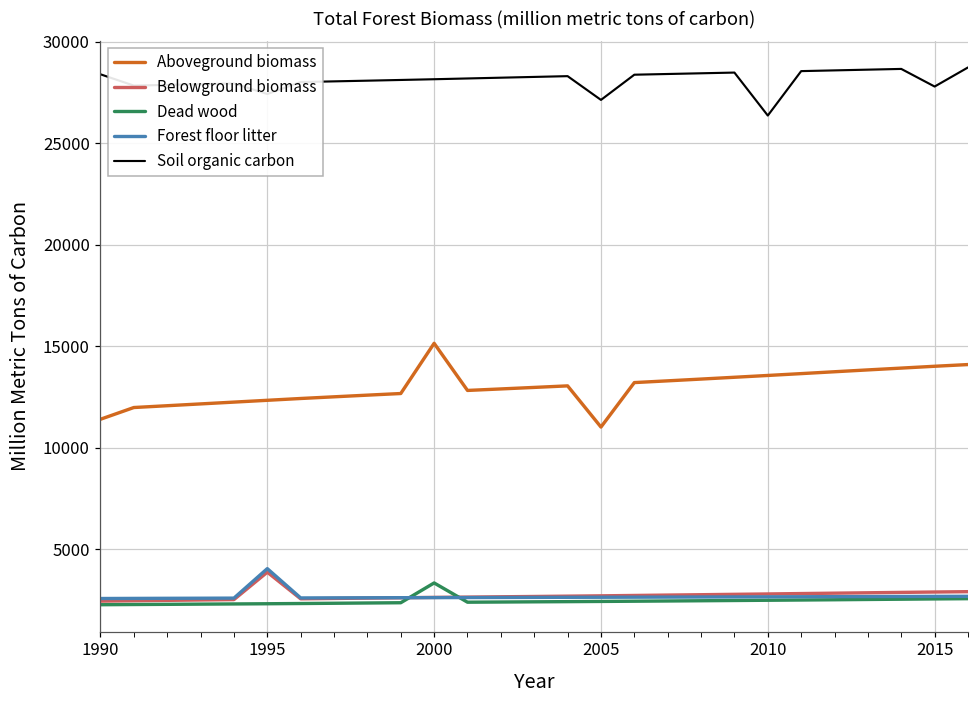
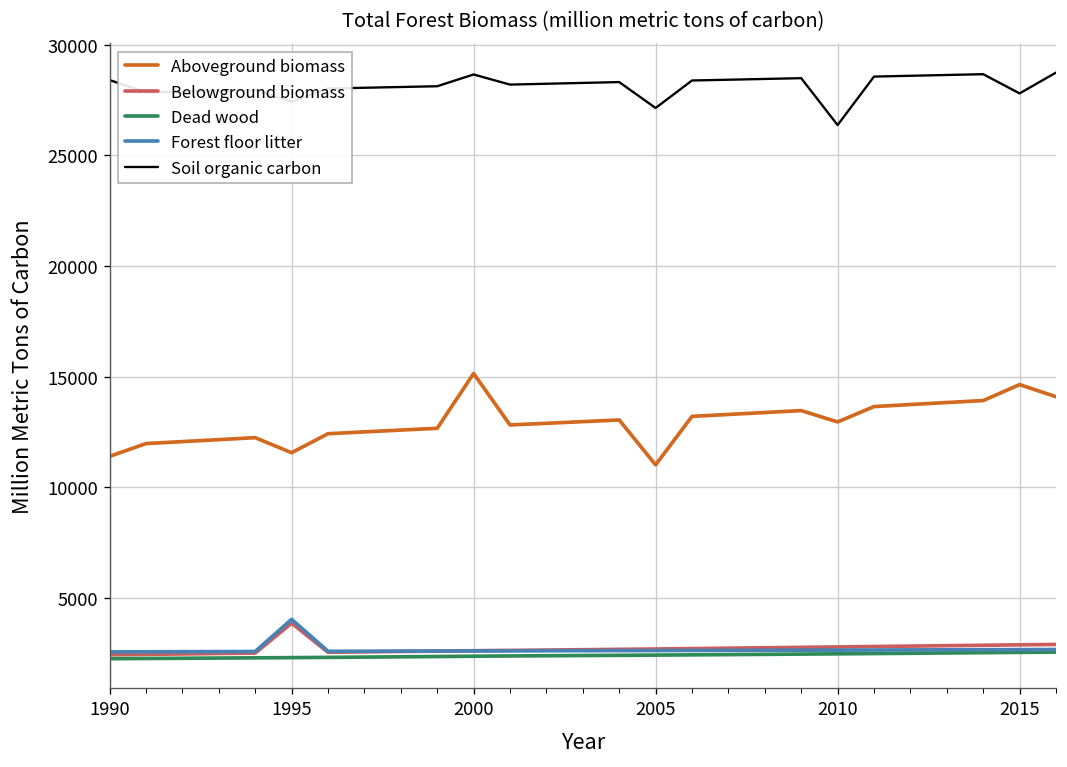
Aboveground biomass, 1995: 12300 -> 11600
Dead wood, 2000: 3300 -> 2400
Soil organic carbon, 2000: 28200 -> 28700
Aboveground biomass, 2010: 13600 -> 13000
Aboveground biomass, 2015: 14000 -> 14600
